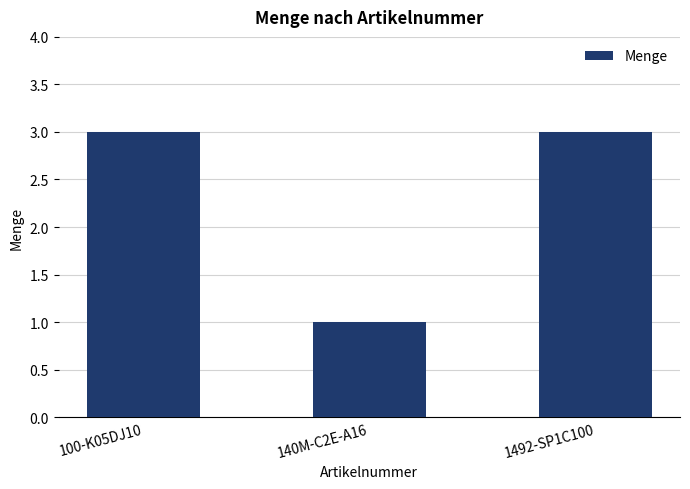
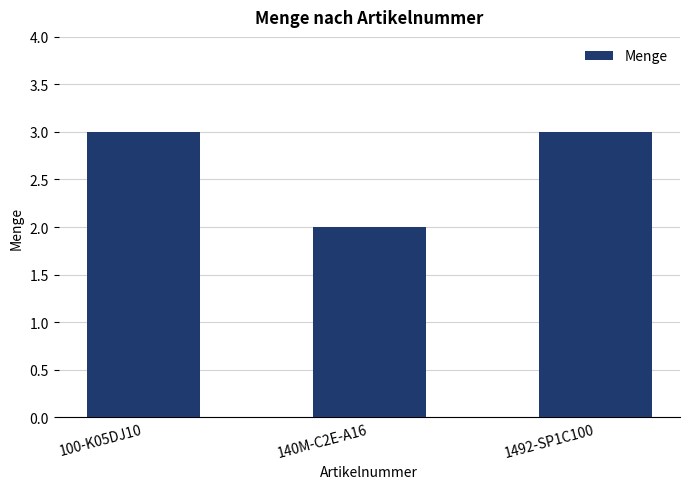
140M-C2E-A16: 1 -> 2
